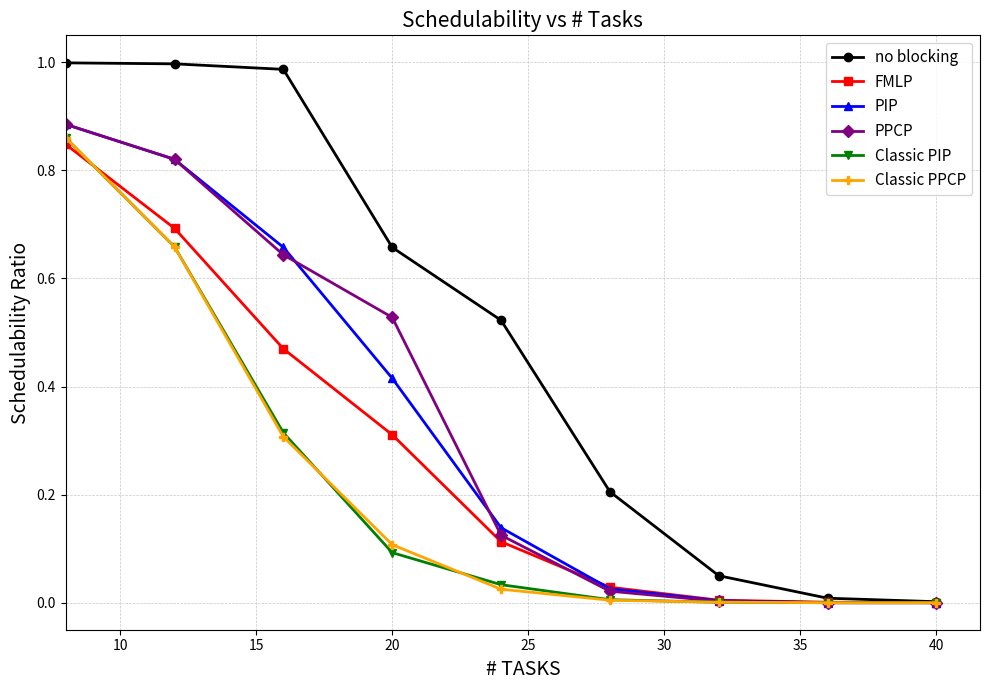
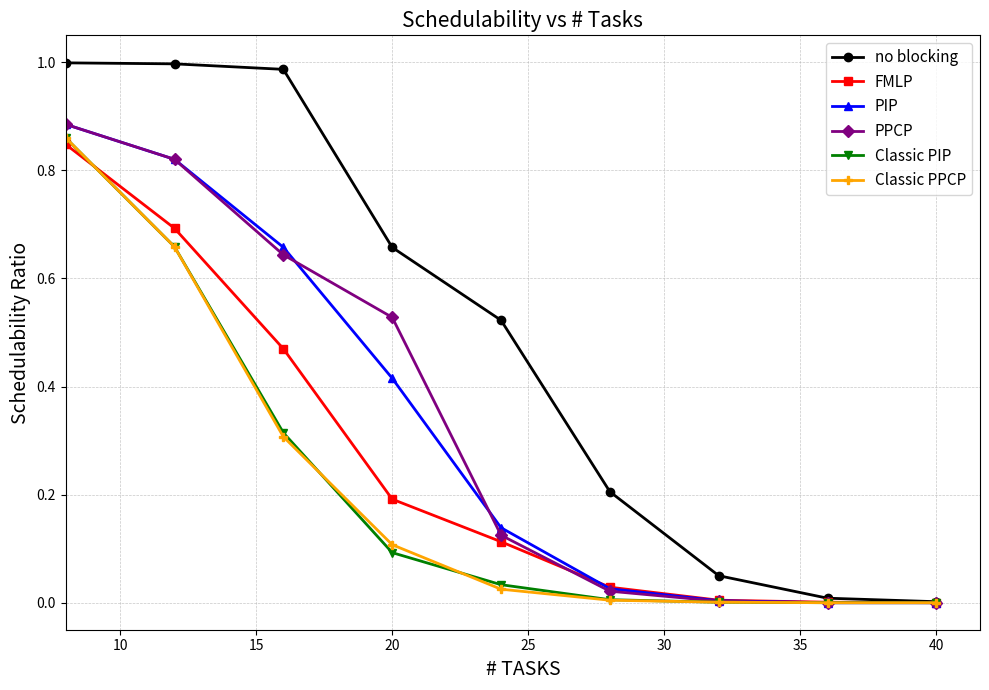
FMLP, 20: 0.31 -> 0.19
